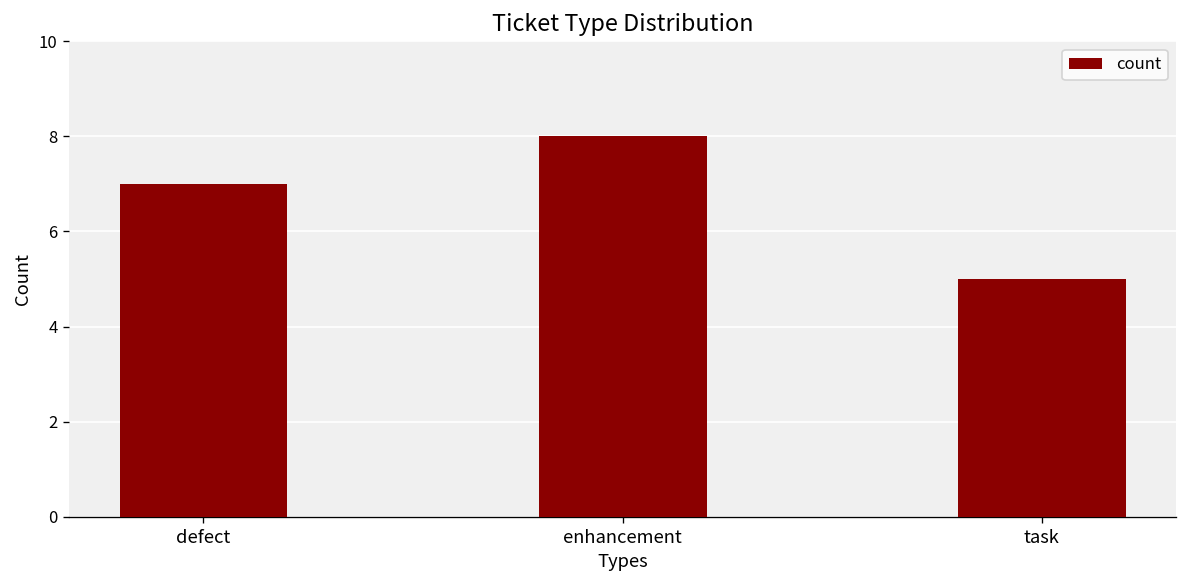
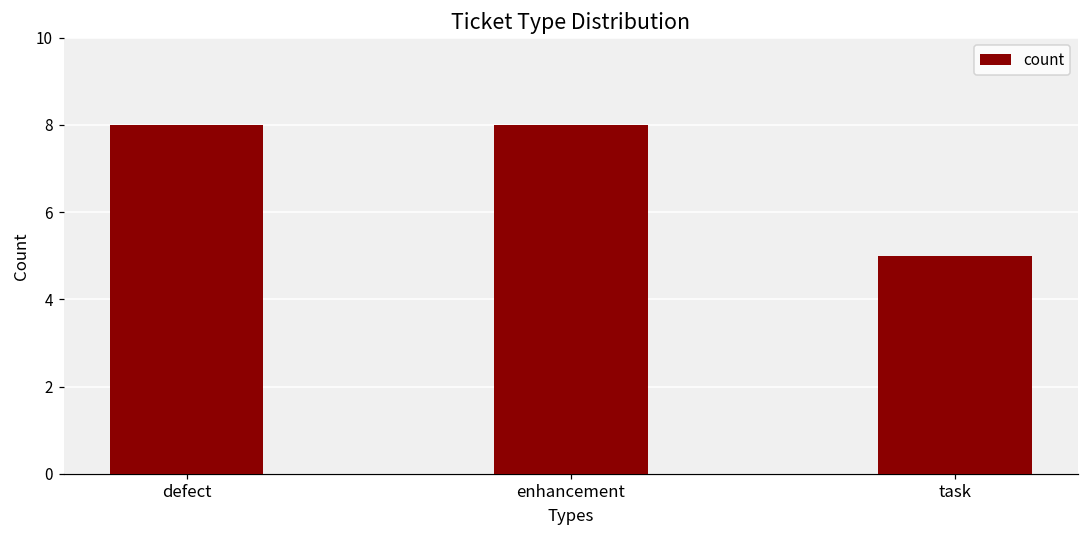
defect: 7 -> 8
